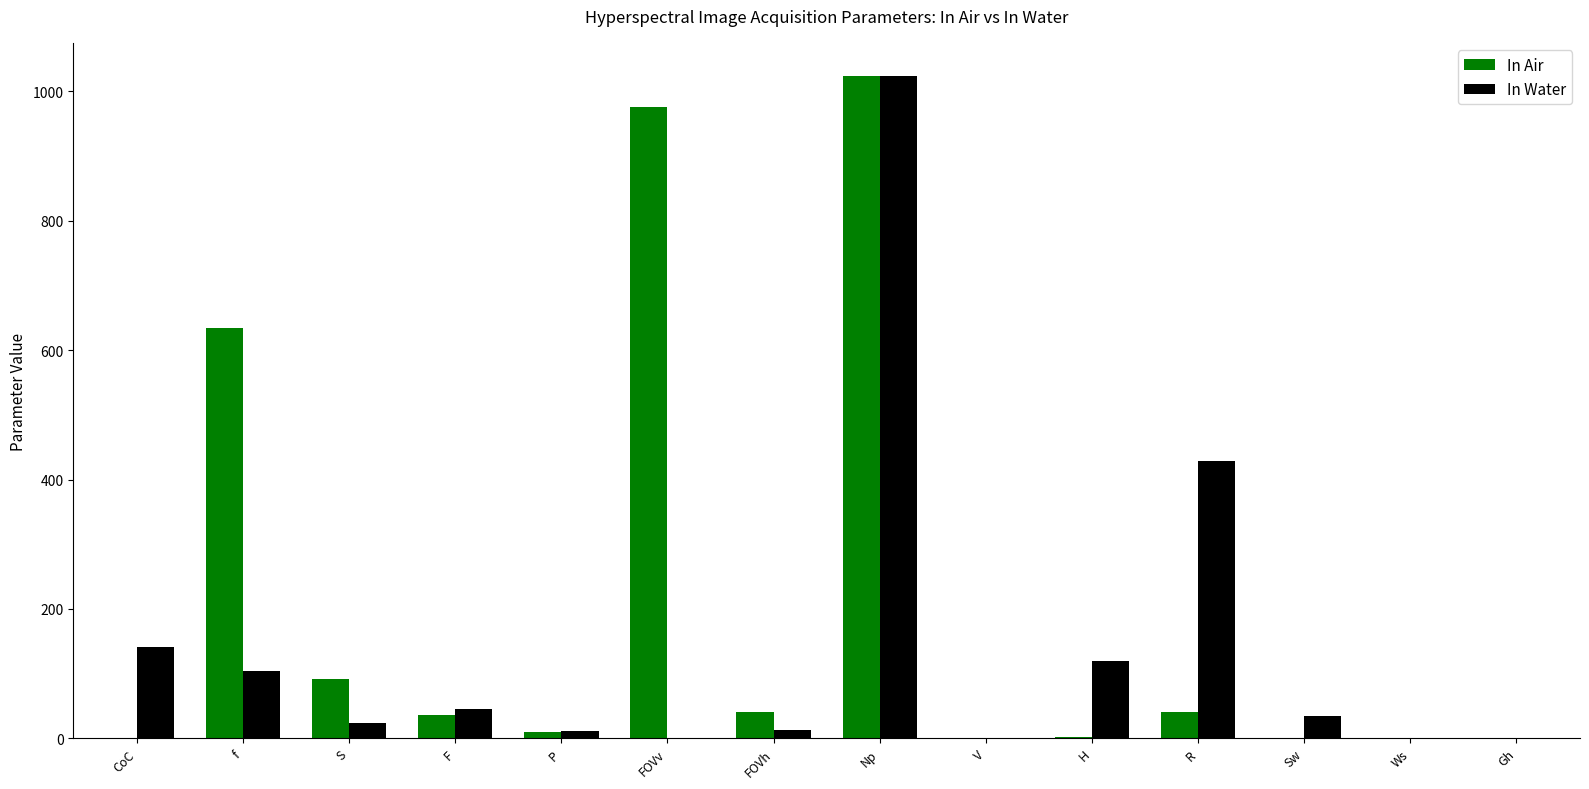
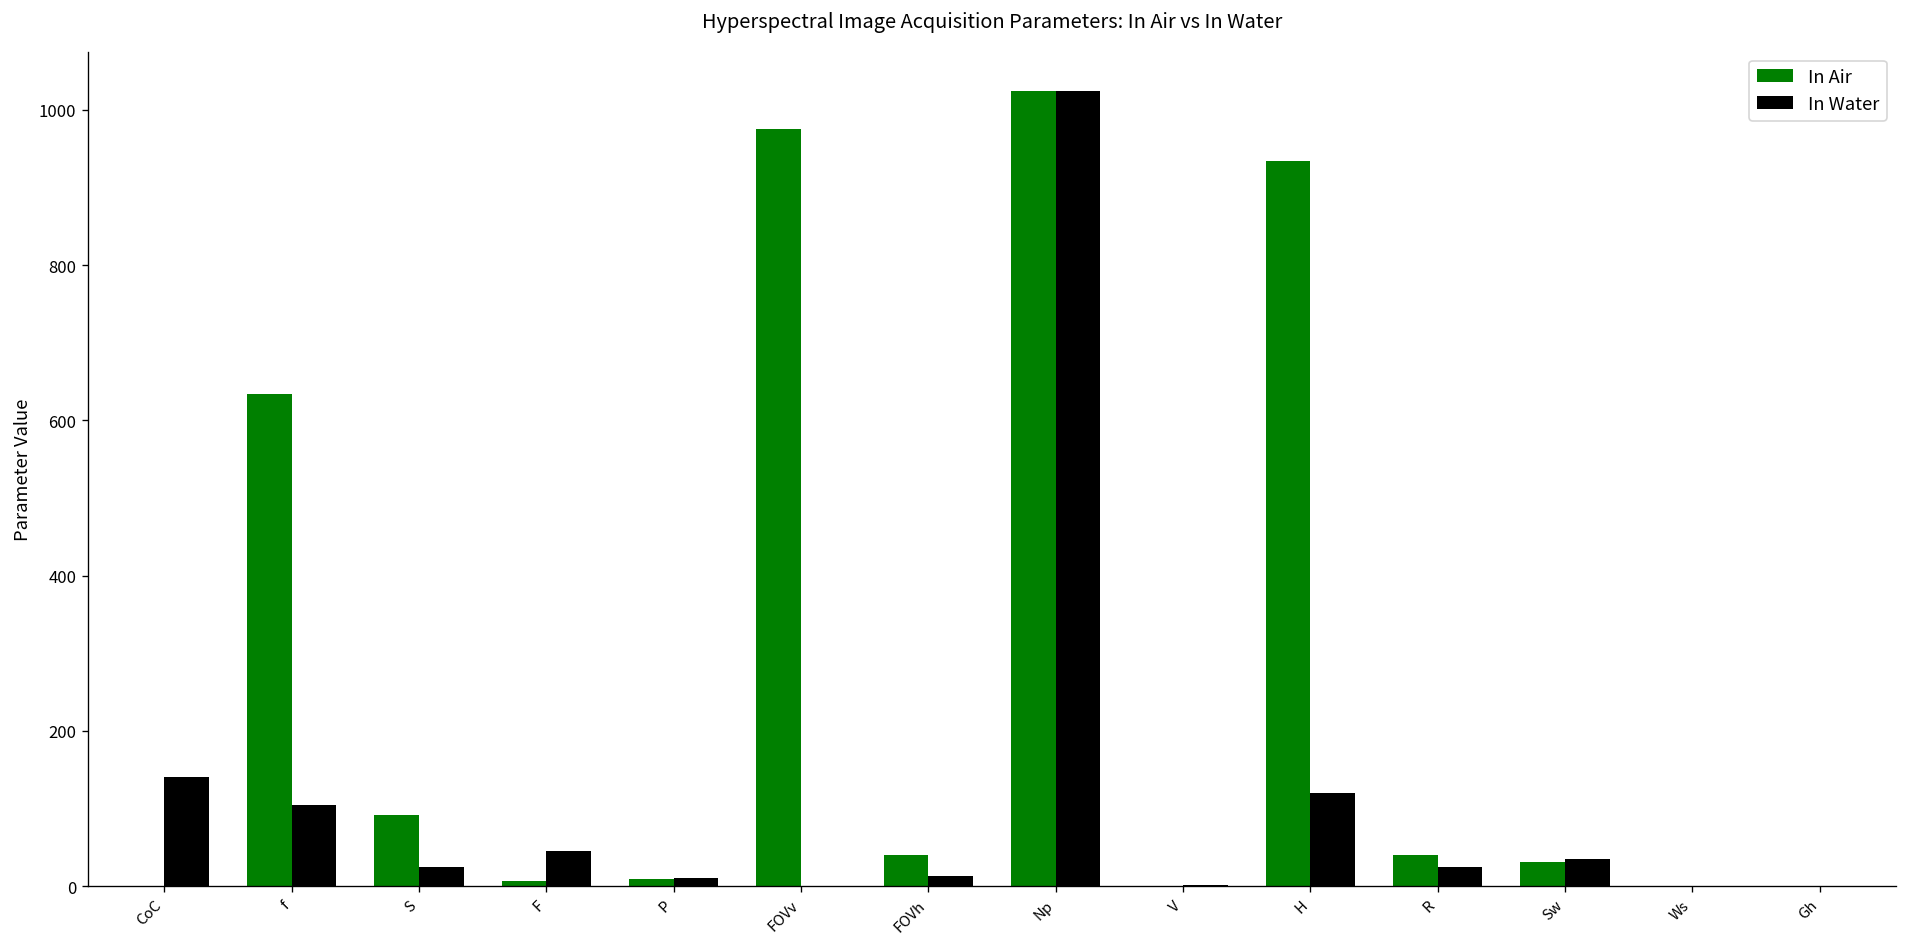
In Air, F: 40 -> 10
In Air, H: 0 -> 930
In Water, R: 430 -> 30
In Air, Sw: 0 -> 30
